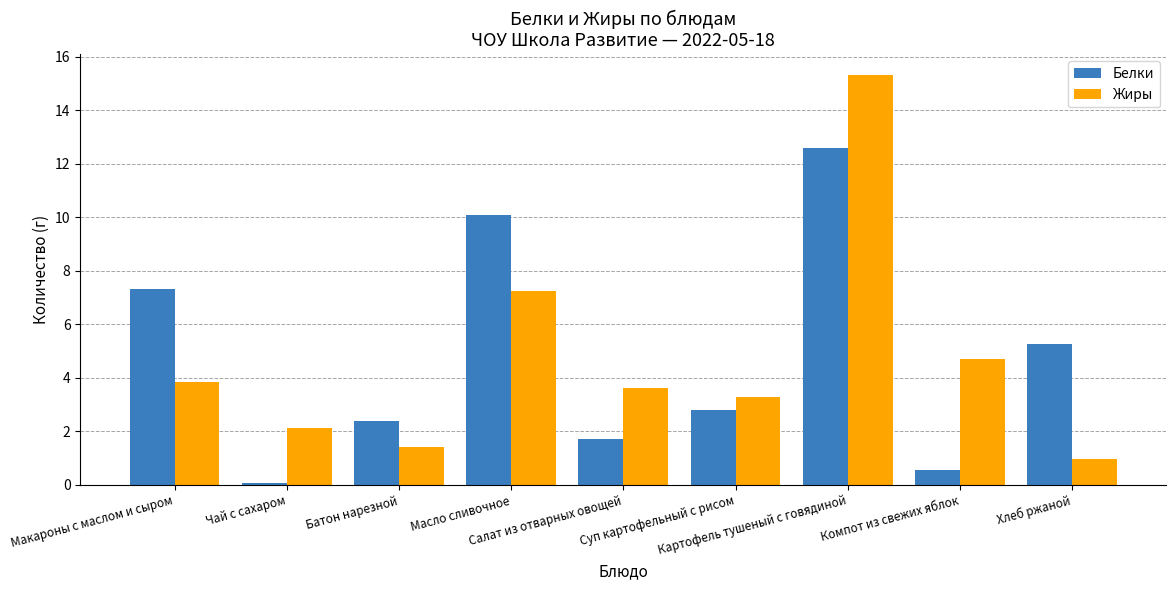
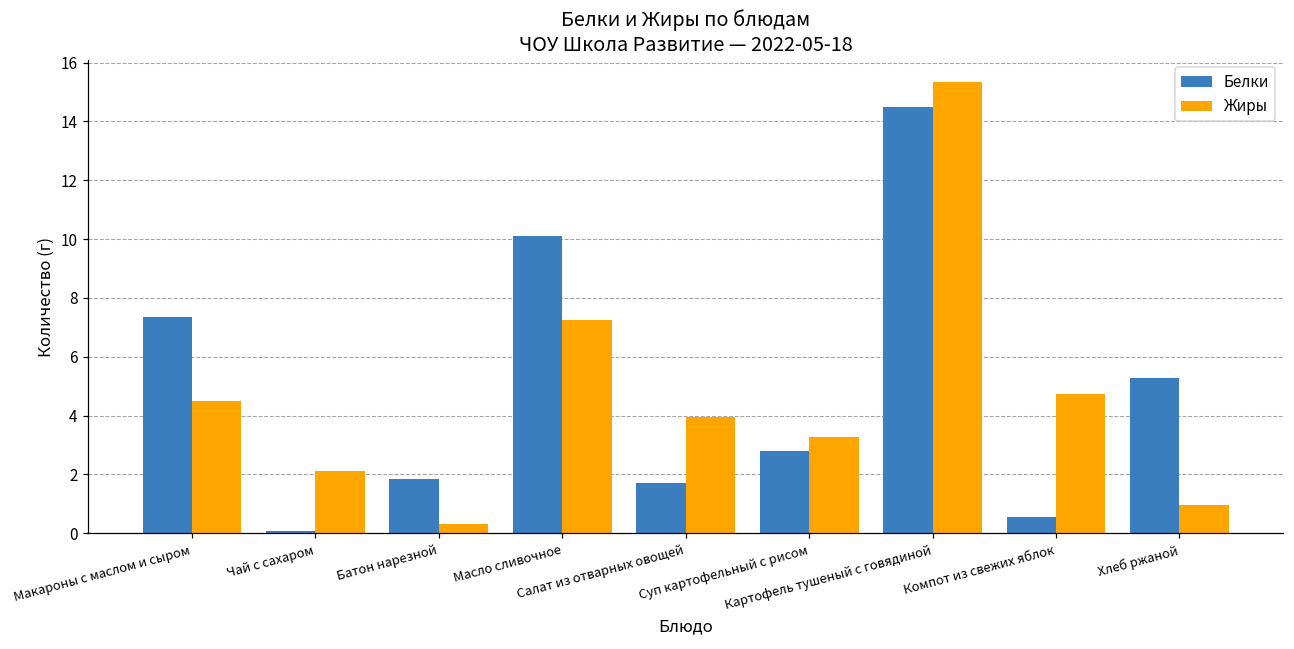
Жиры, Макароны с маслом и сыром: 3.9 -> 4.5
Белки, Батон нарезной: 2.4 -> 1.8
Жиры, Батон нарезной: 1.4 -> 0.3
Жиры, Салат из отварных овощей: 3.6 -> 4.0
Белки, Картофель тушеный с говядиной: 12.6 -> 14.5
